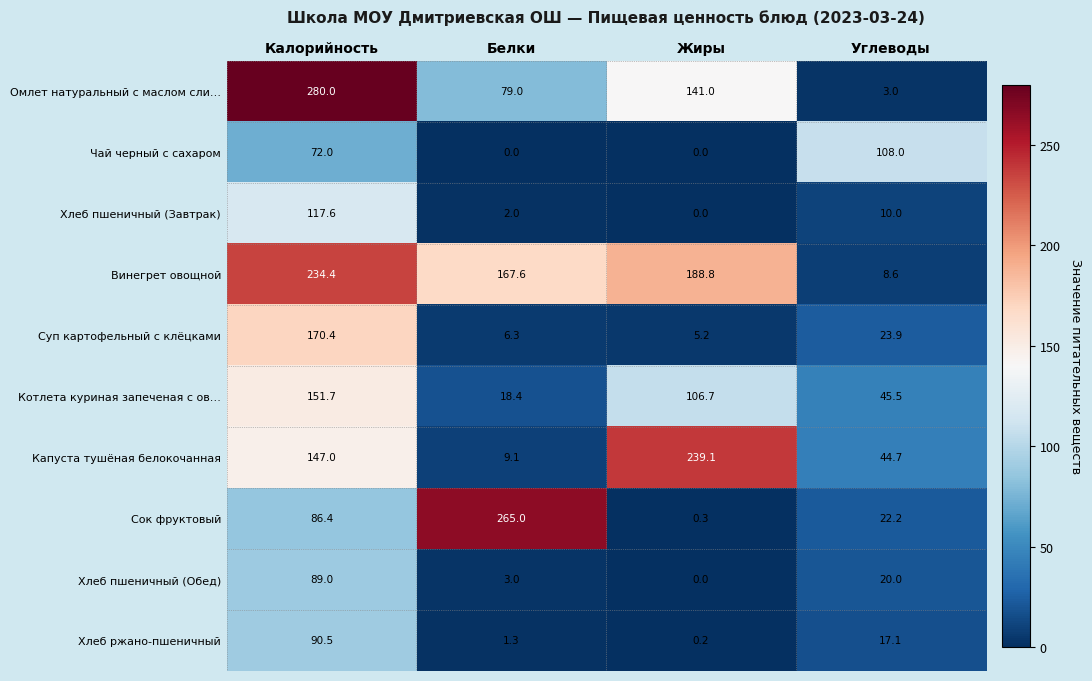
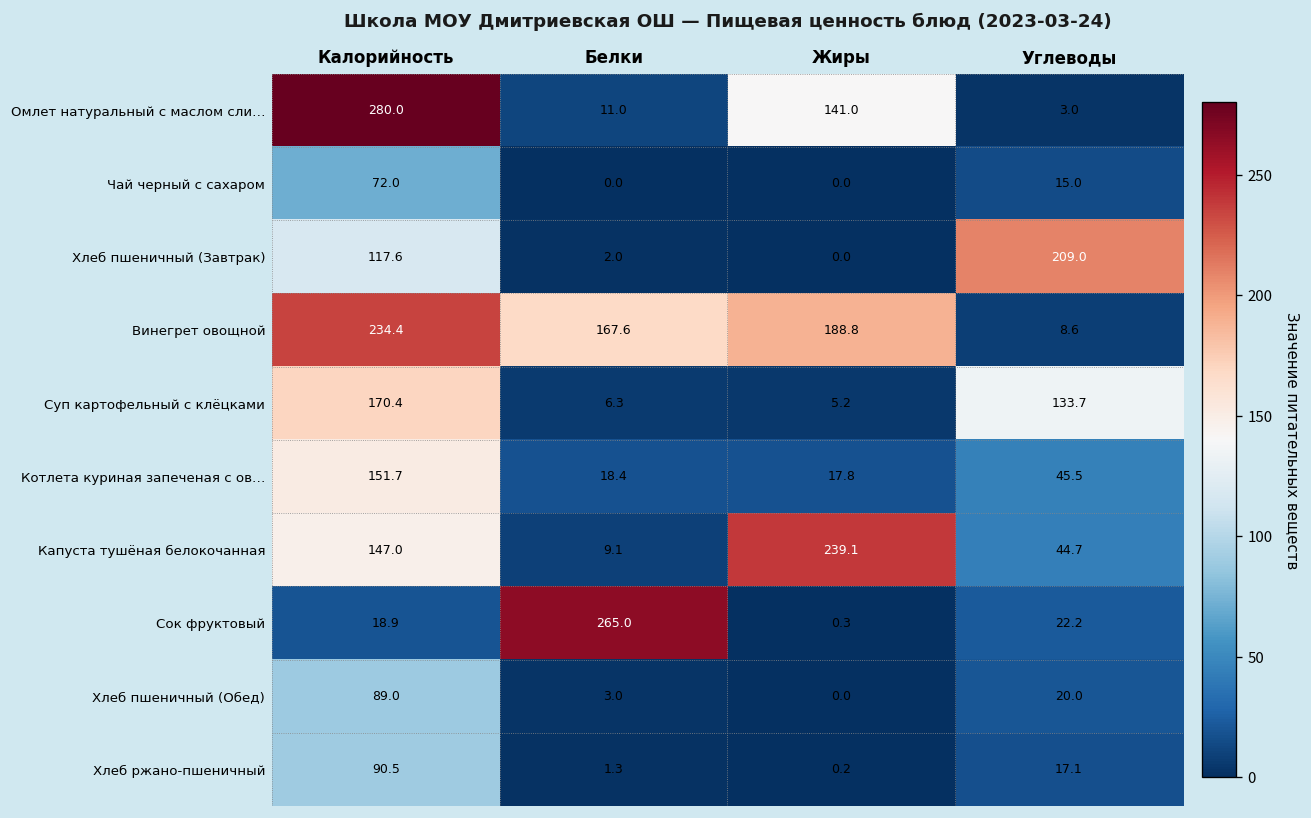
Омлет натуральный с маслом сли…, Белки: 79.0 -> 11.0
Чай черный с сахаром, Углеводы: 108.0 -> 15.0
Хлеб пшеничный (Завтрак), Углеводы: 10.0 -> 209.0
Суп картофельный с клёцками, Углеводы: 23.9 -> 133.7
Котлета куриная запеченая с ов…, Жиры: 106.7 -> 17.8
Сок фруктовый, Калорийность: 86.4 -> 18.9
